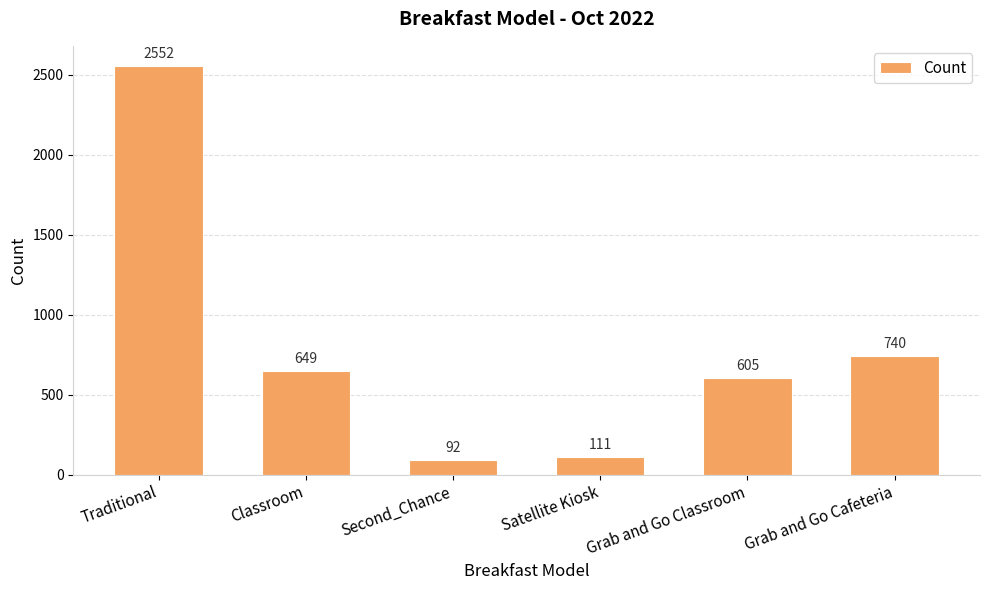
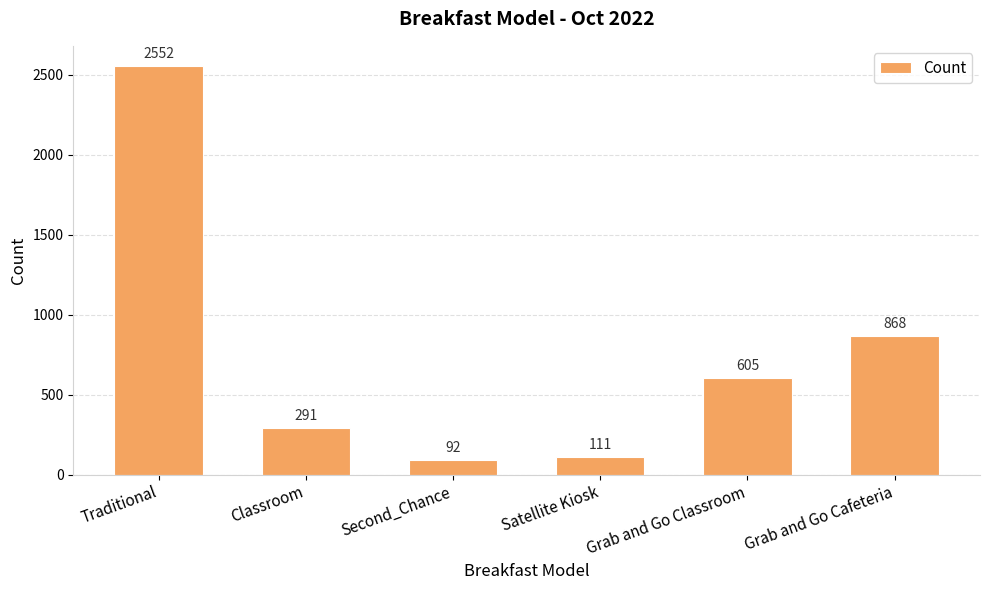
Classroom: 649 -> 291
Grab and Go Cafeteria: 740 -> 868
